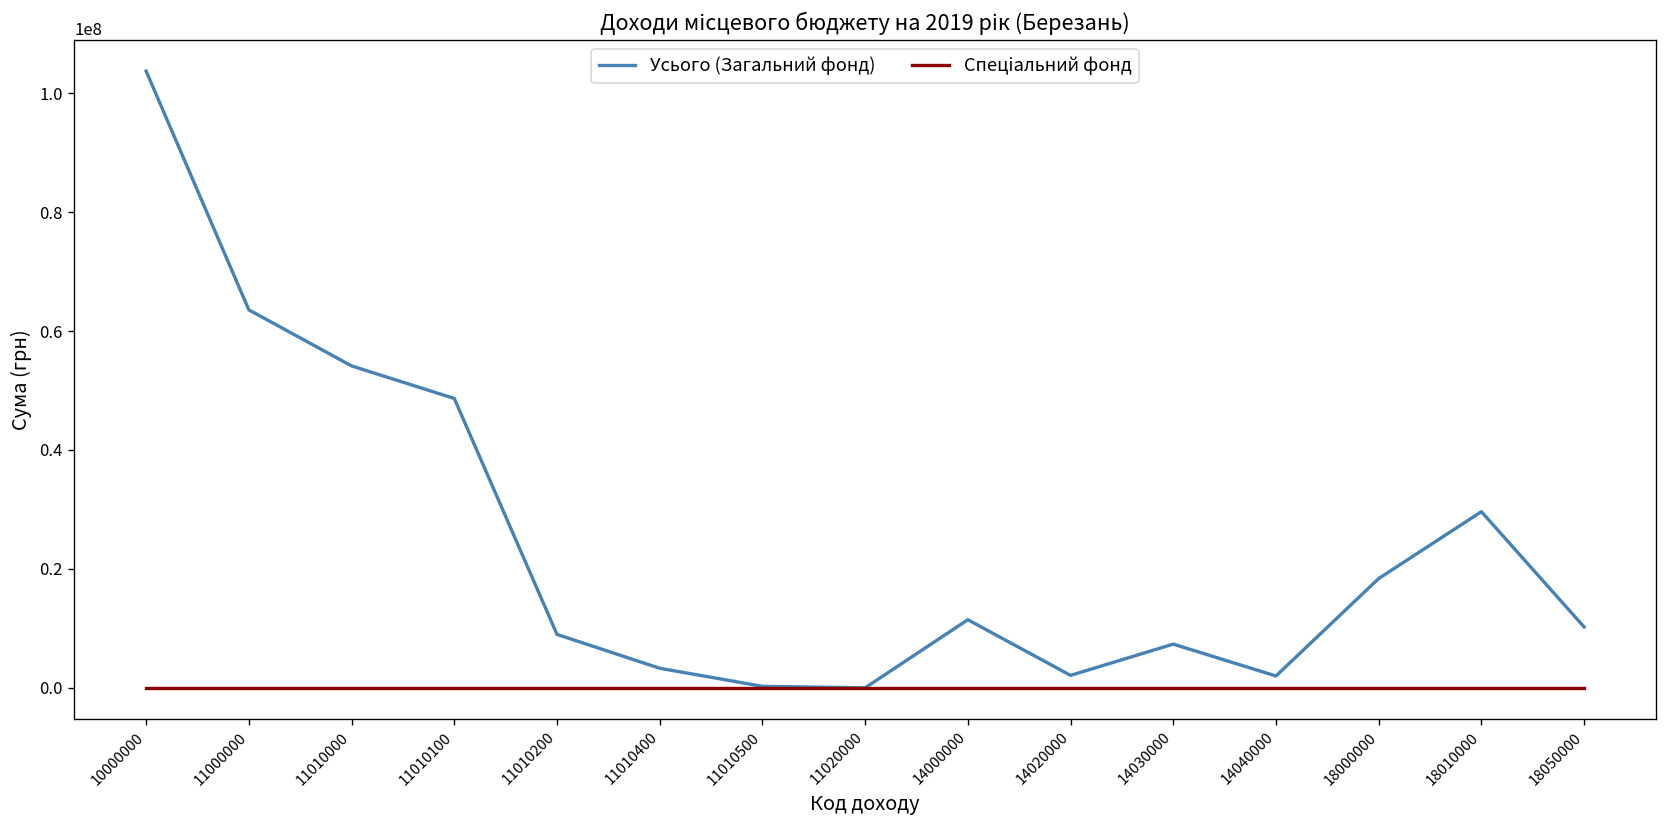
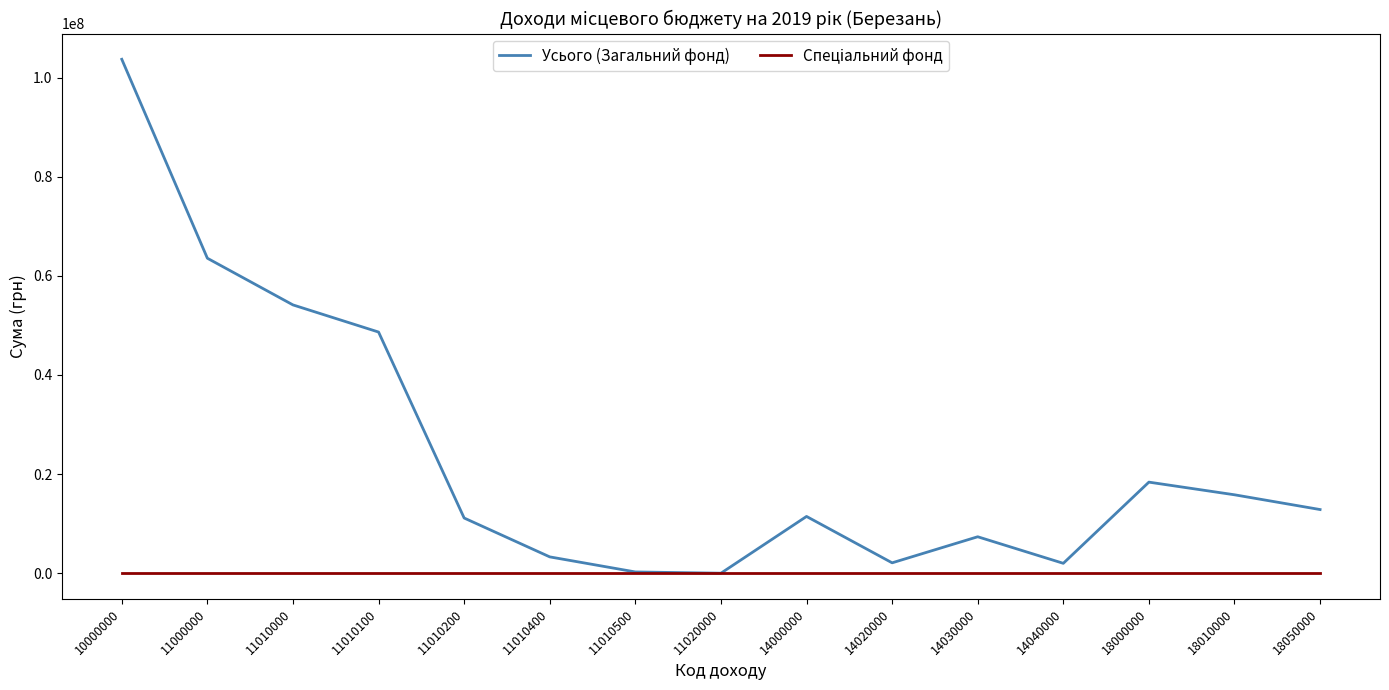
Усього (Загальний фонд), 11010200: 9000000 -> 11000000
Усього (Загальний фонд), 18010000: 30000000 -> 16000000
Усього (Загальний фонд), 18050000: 10000000 -> 13000000
